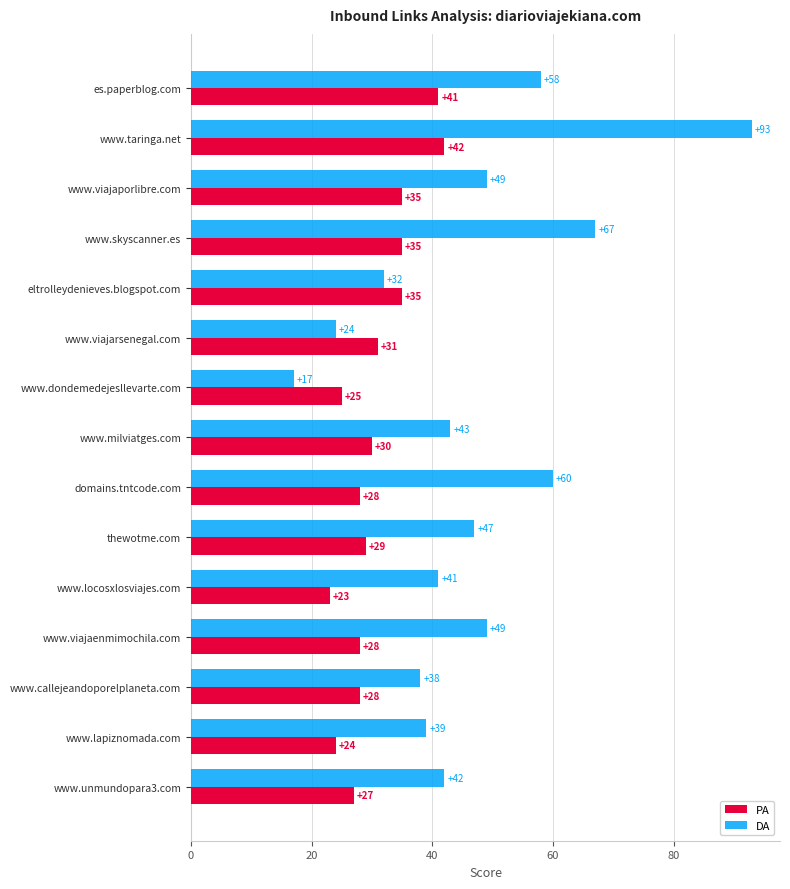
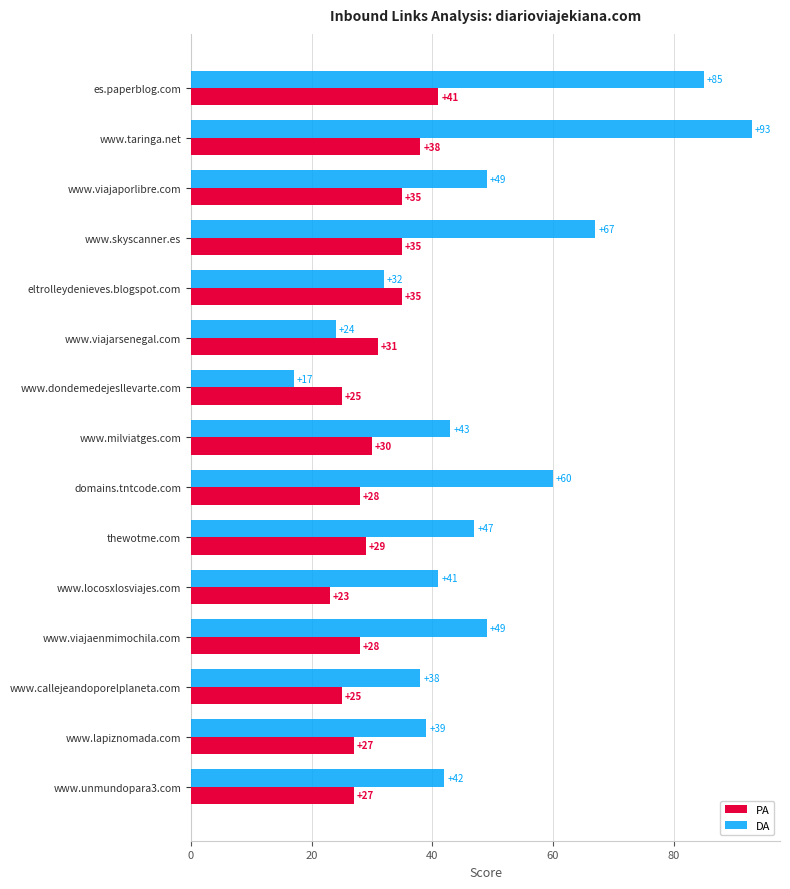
DA, es.paperblog.com: +58 -> +85
PA, www.taringa.net: +42 -> +38
PA, www.callejeandoporelplaneta.com: +28 -> +25
PA, www.lapiznomada.com: +24 -> +27
